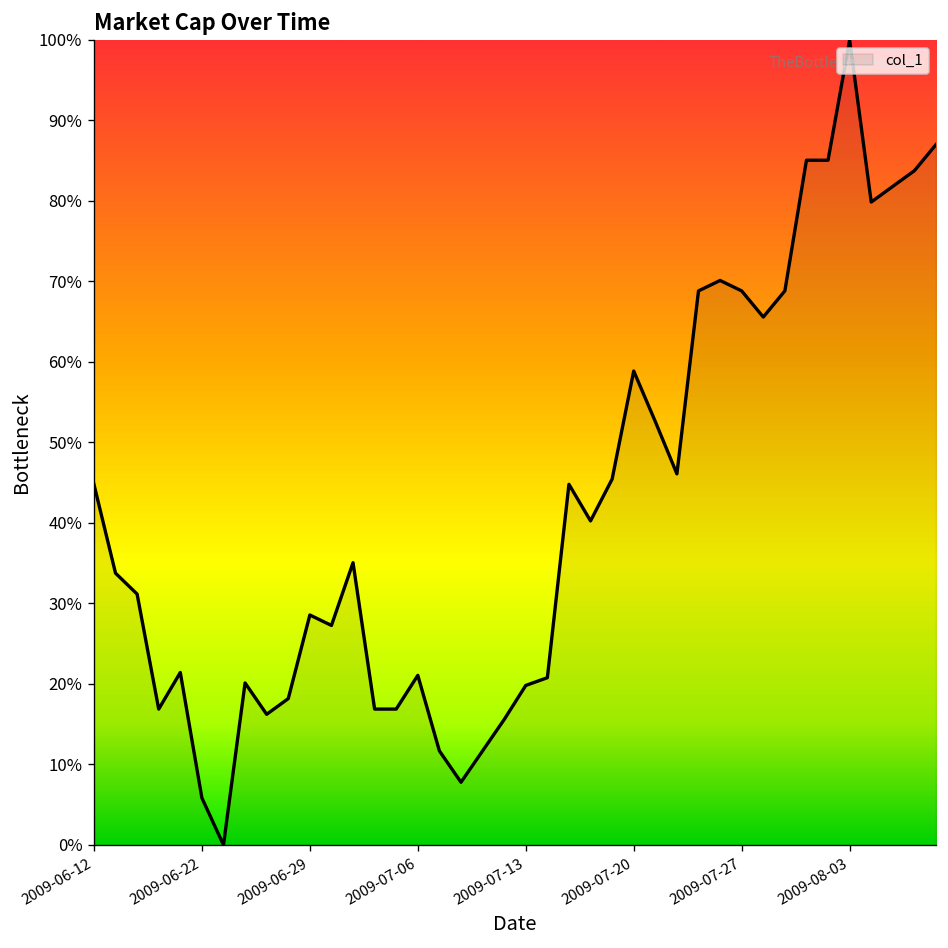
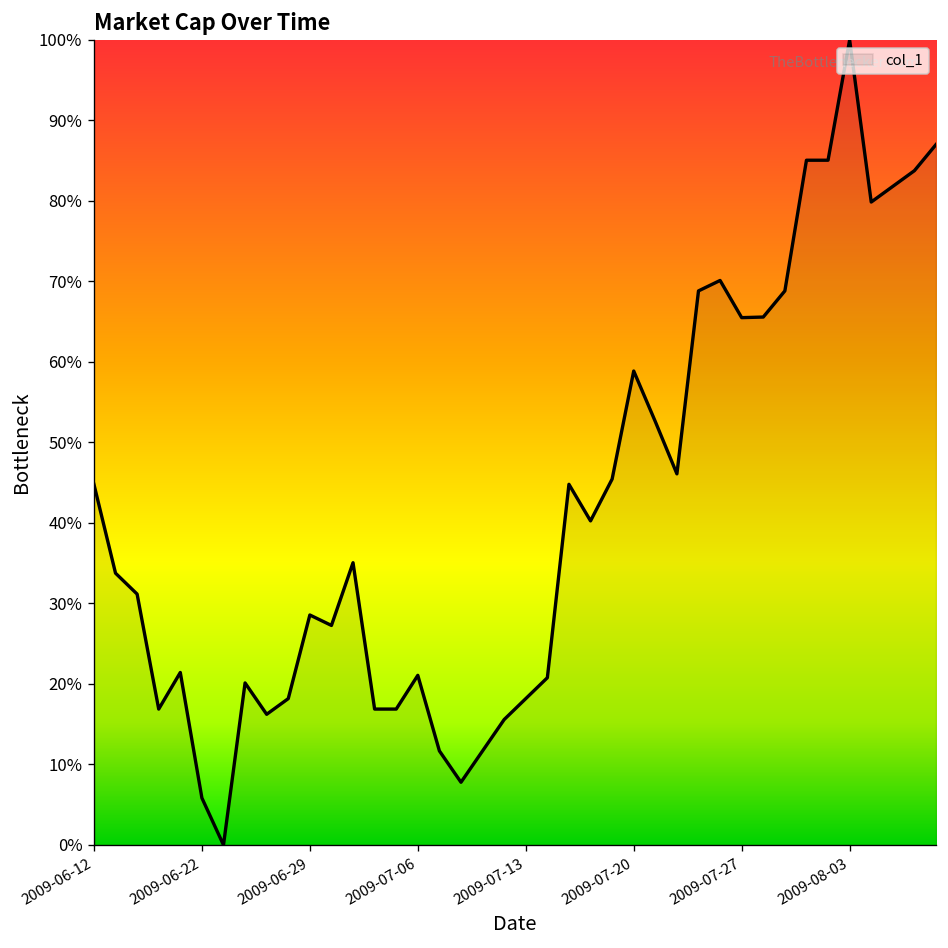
2009-07-13: 20% -> 18%
2009-07-27: 69% -> 66%
